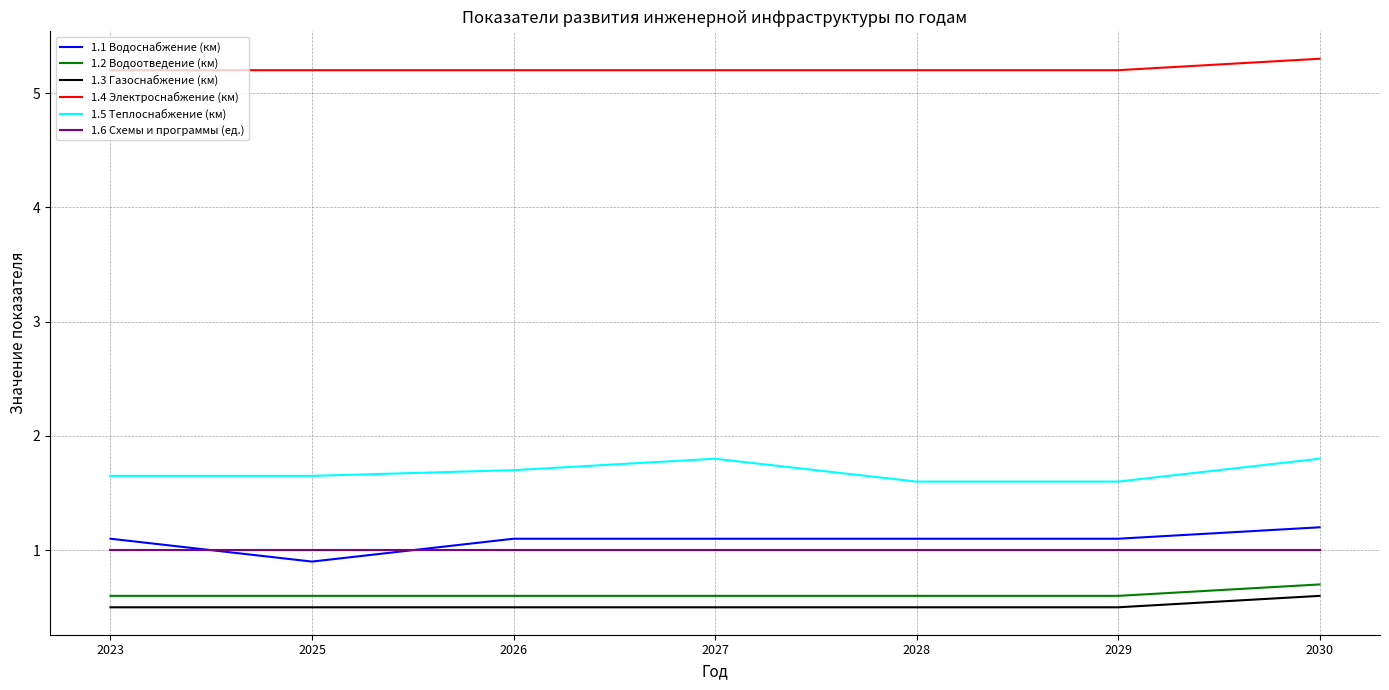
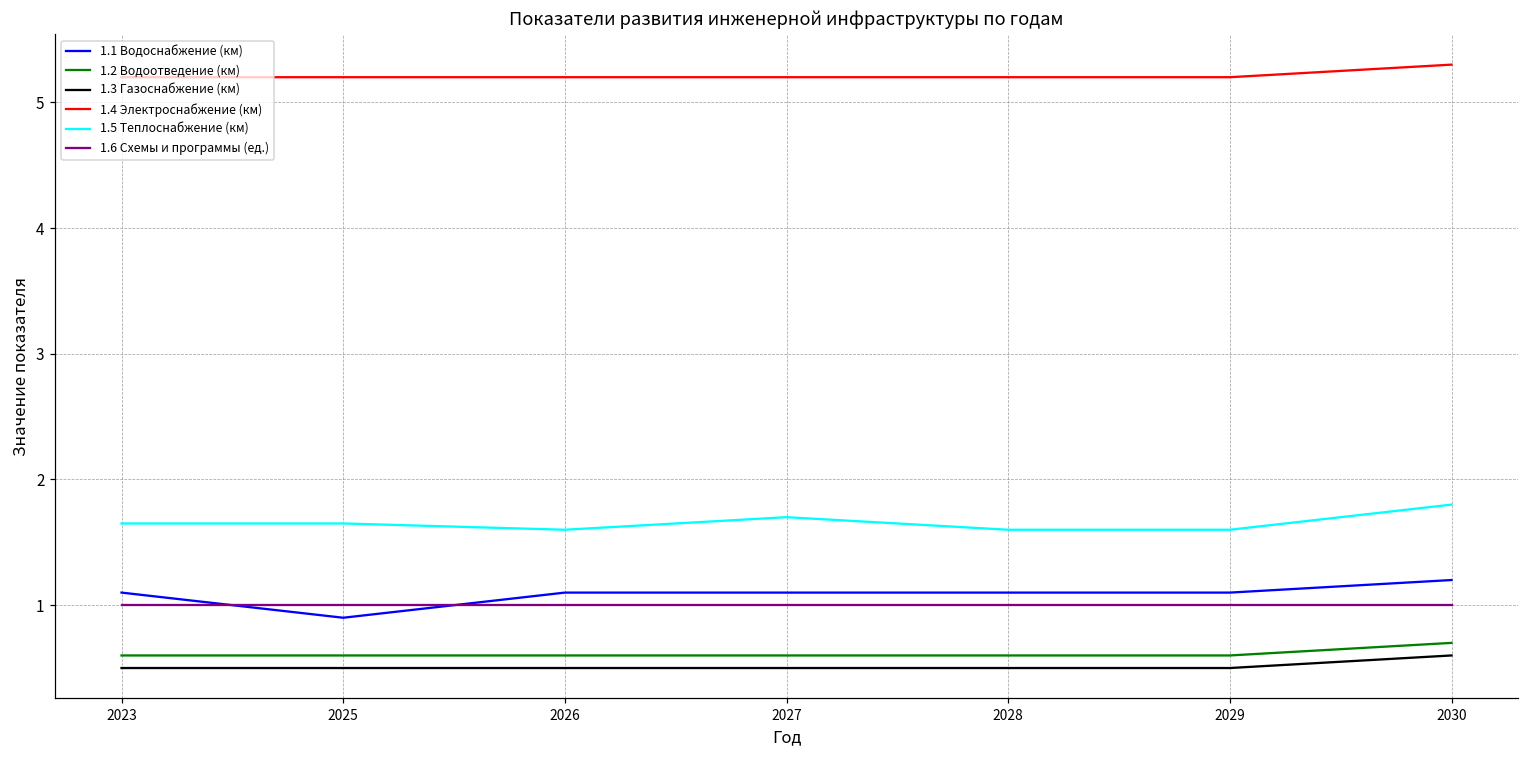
1.5 Теплоснабжение (км), 2026: 1.7 -> 1.6
1.5 Теплоснабжение (км), 2027: 1.8 -> 1.7
